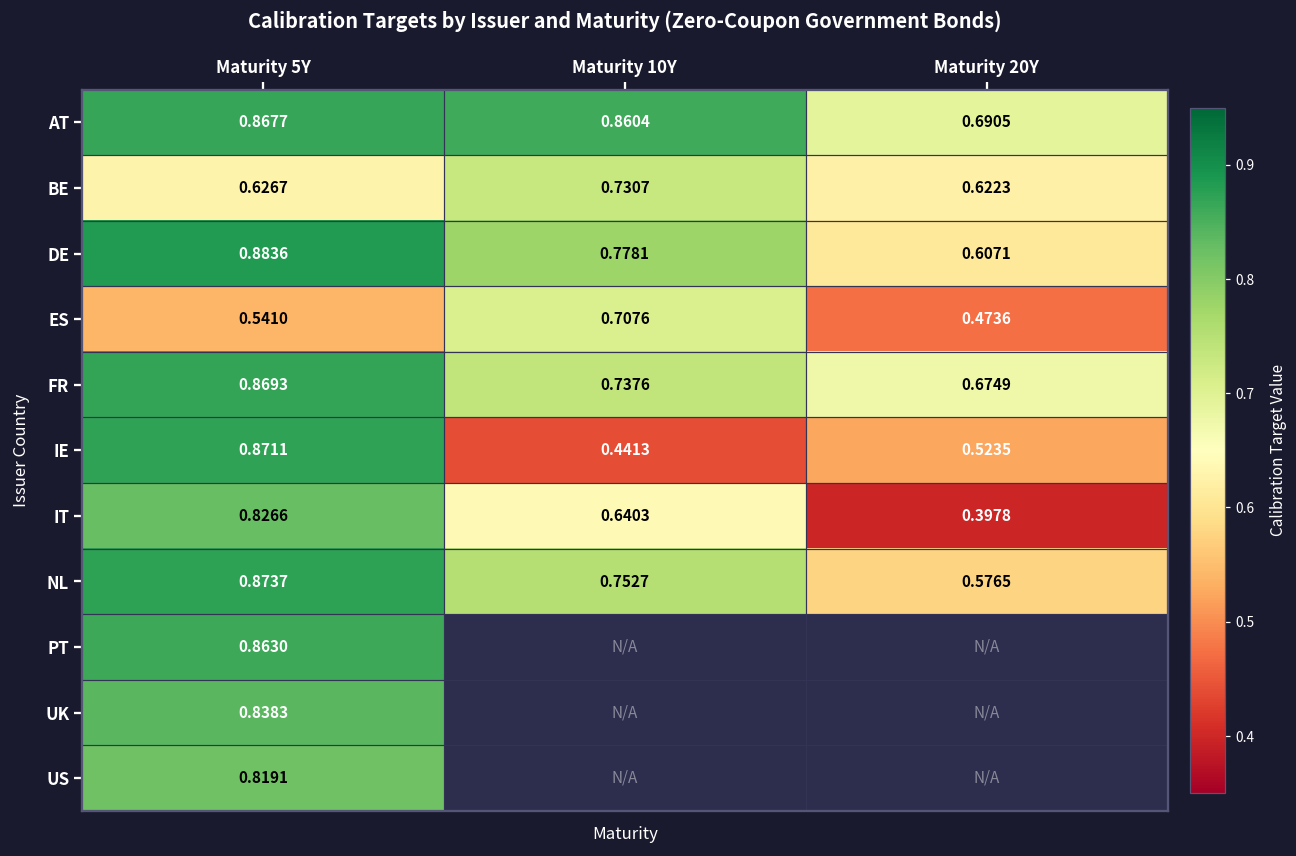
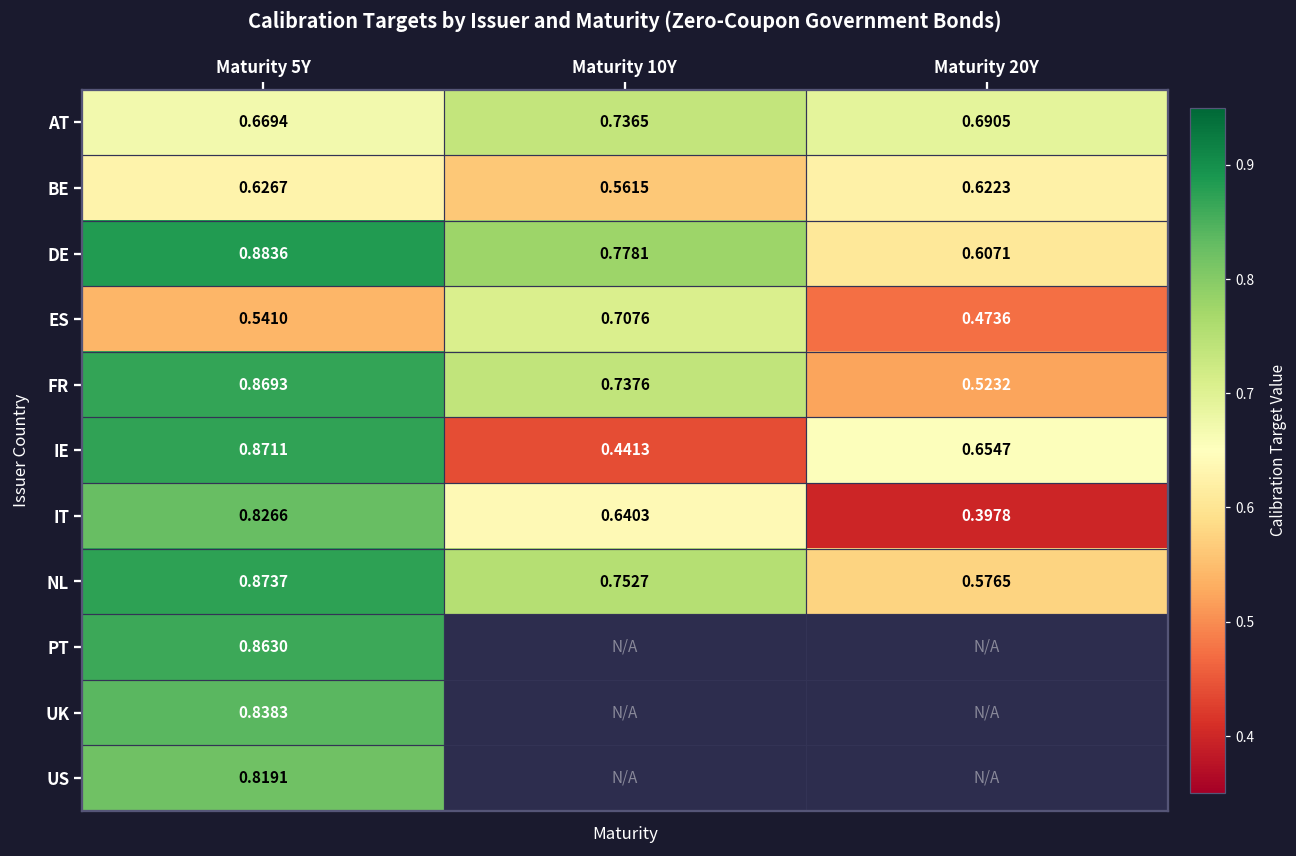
AT, Maturity 5Y: 0.8677 -> 0.6694
AT, Maturity 10Y: 0.8604 -> 0.7365
BE, Maturity 10Y: 0.7307 -> 0.5615
FR, Maturity 20Y: 0.6749 -> 0.5232
IE, Maturity 20Y: 0.5235 -> 0.6547
